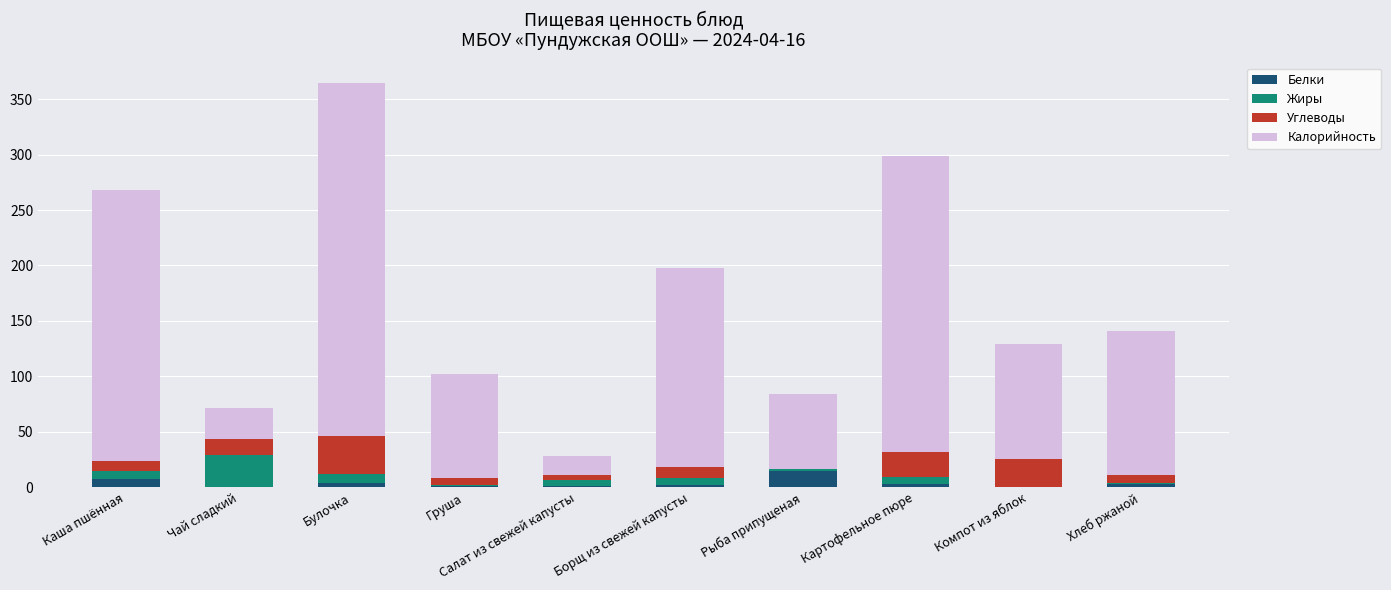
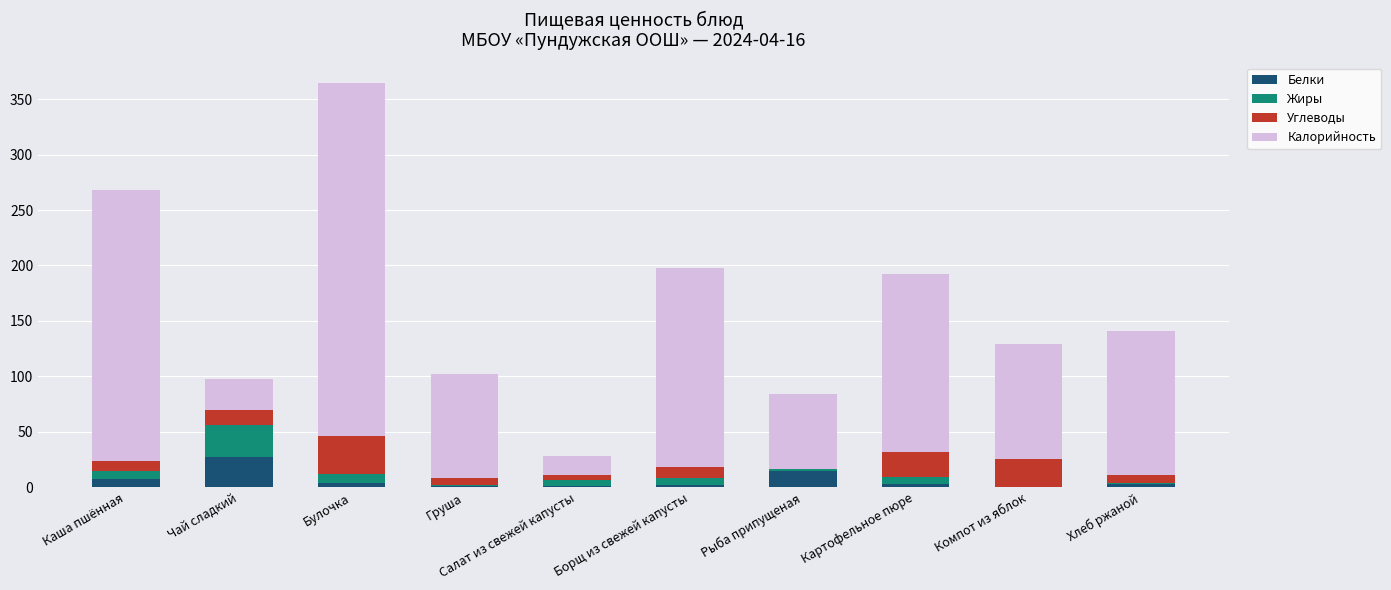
Белки, Чай сладкий: 0 -> 27
Калорийность, Картофельное пюре: 267 -> 160
